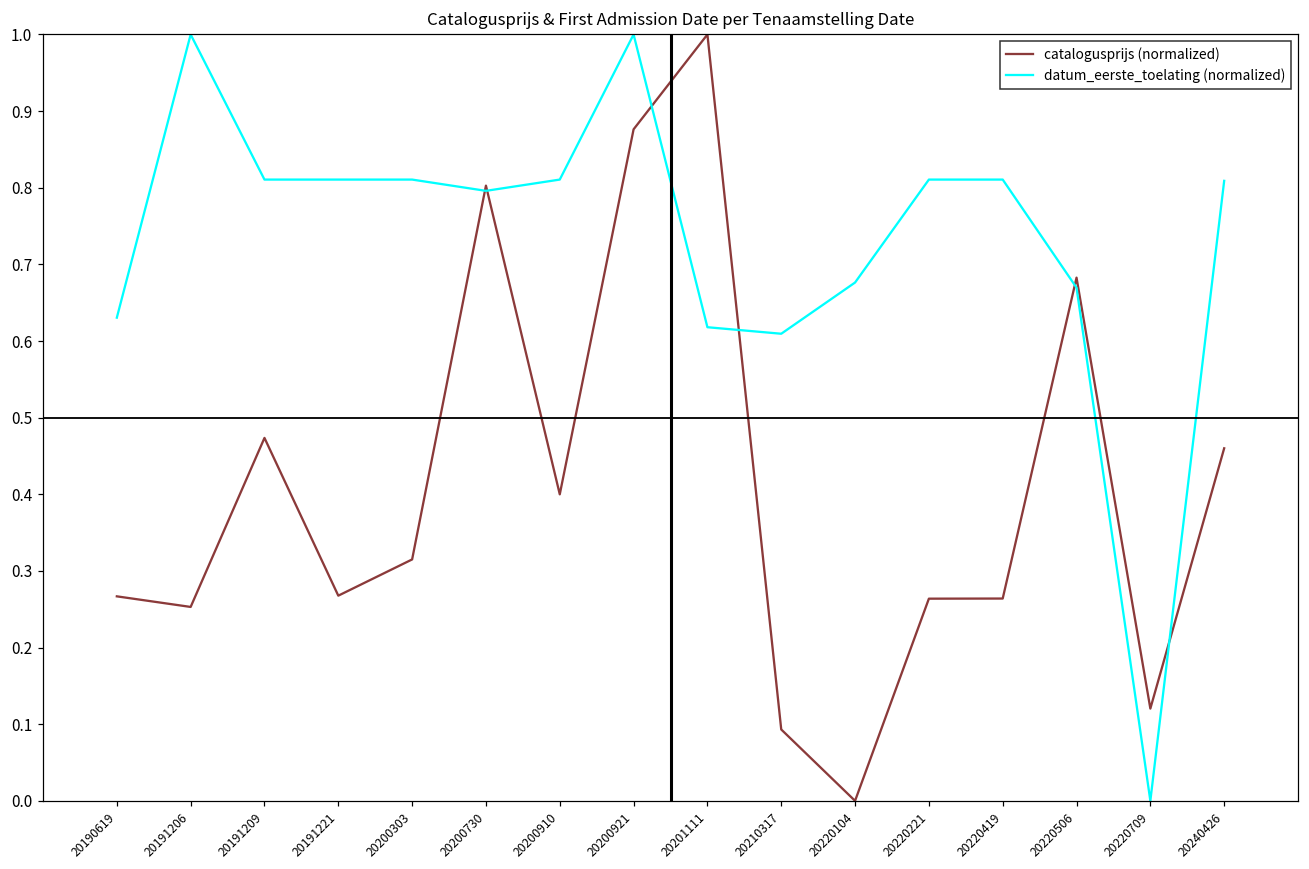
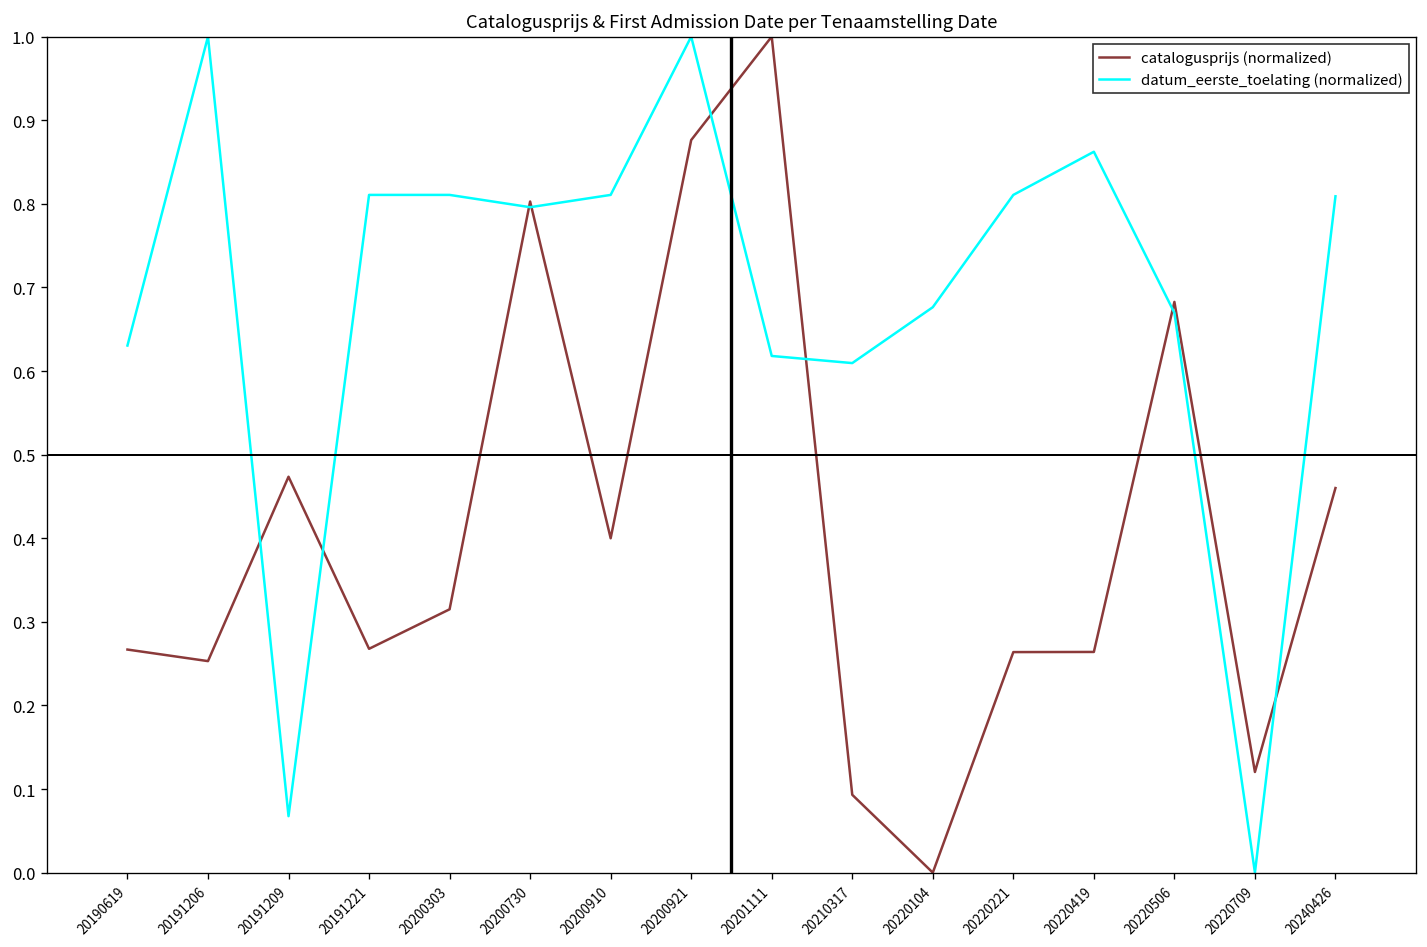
datum_eerste_toelating (normalized), 20191209: 0.81 -> 0.07
datum_eerste_toelating (normalized), 20220419: 0.81 -> 0.86
